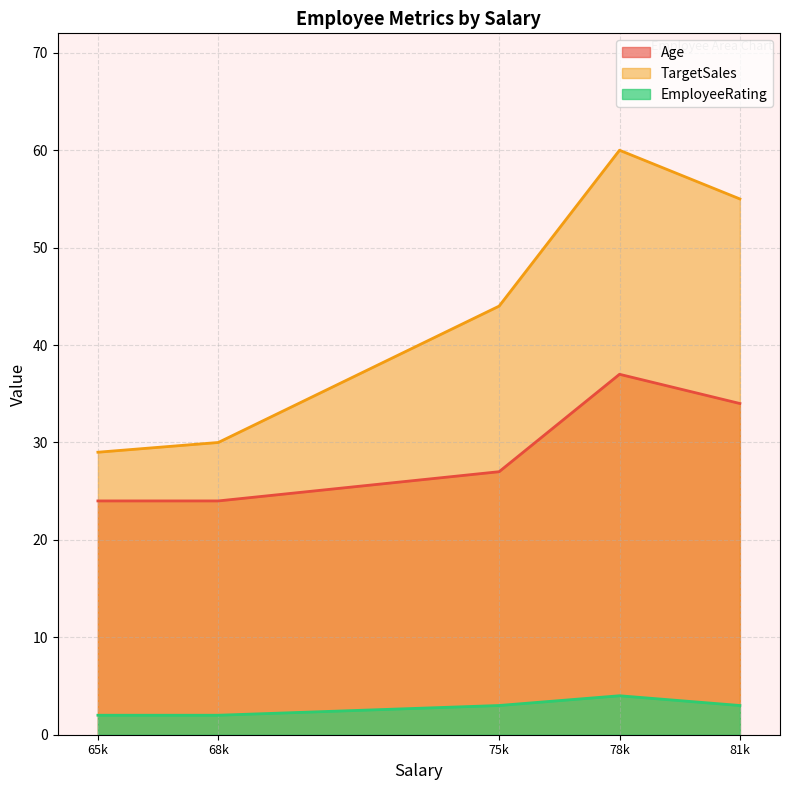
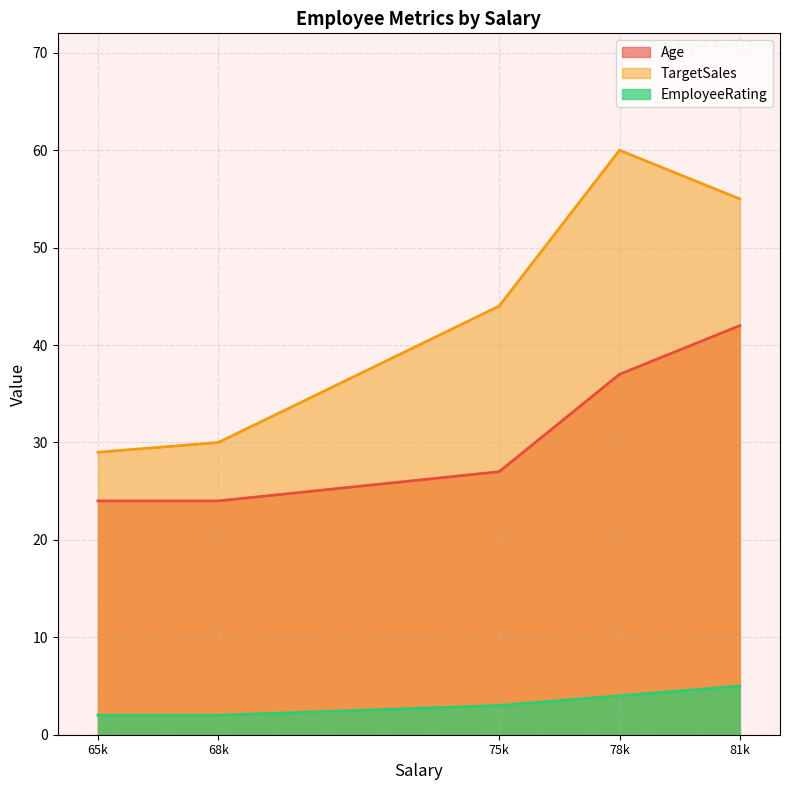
Age, 81k: 34 -> 42
EmployeeRating, 81k: 3 -> 5
